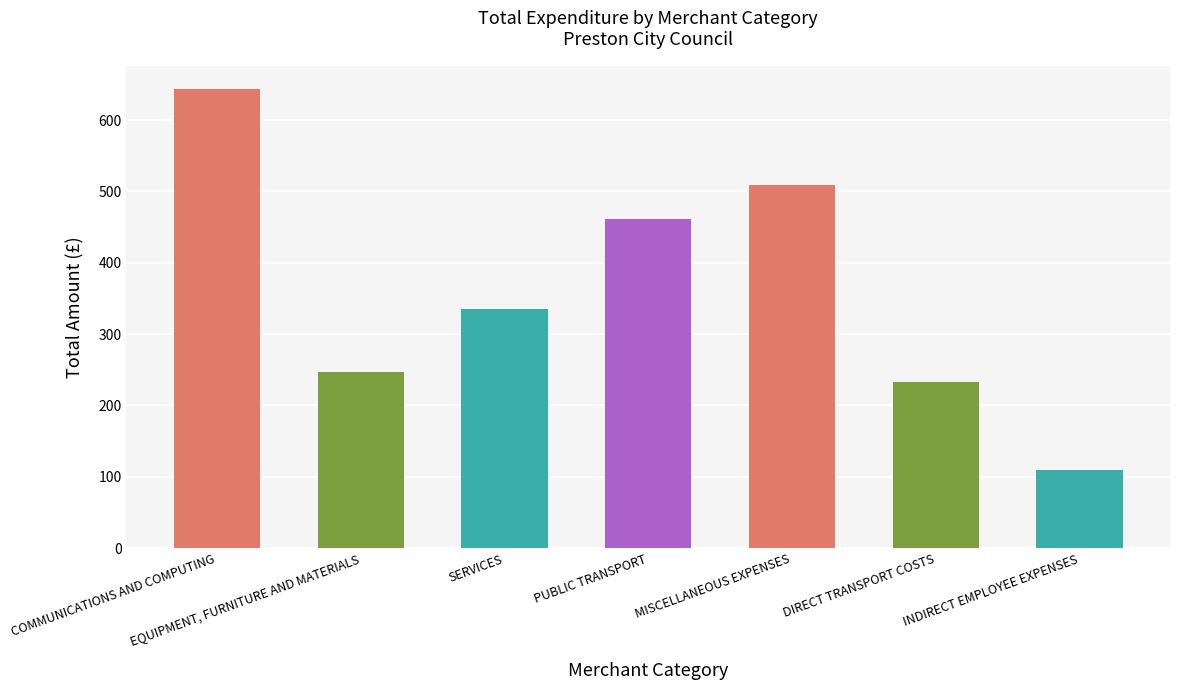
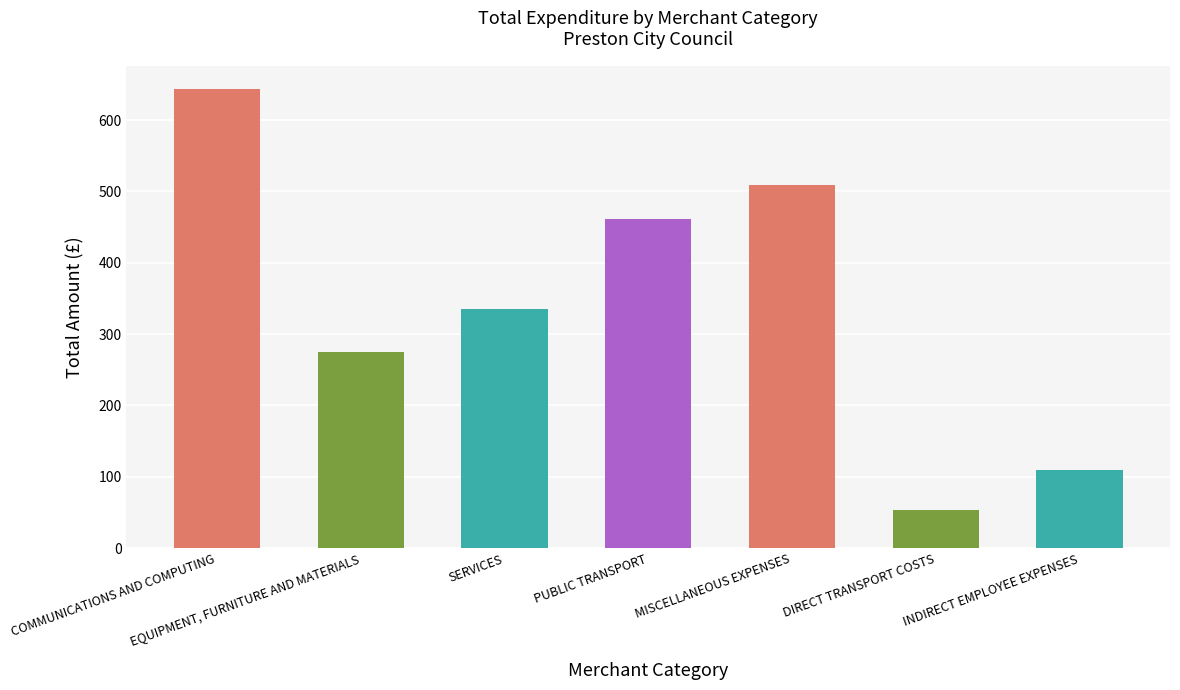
EQUIPMENT, FURNITURE AND MATERIALS: 250 -> 270
DIRECT TRANSPORT COSTS: 230 -> 50
